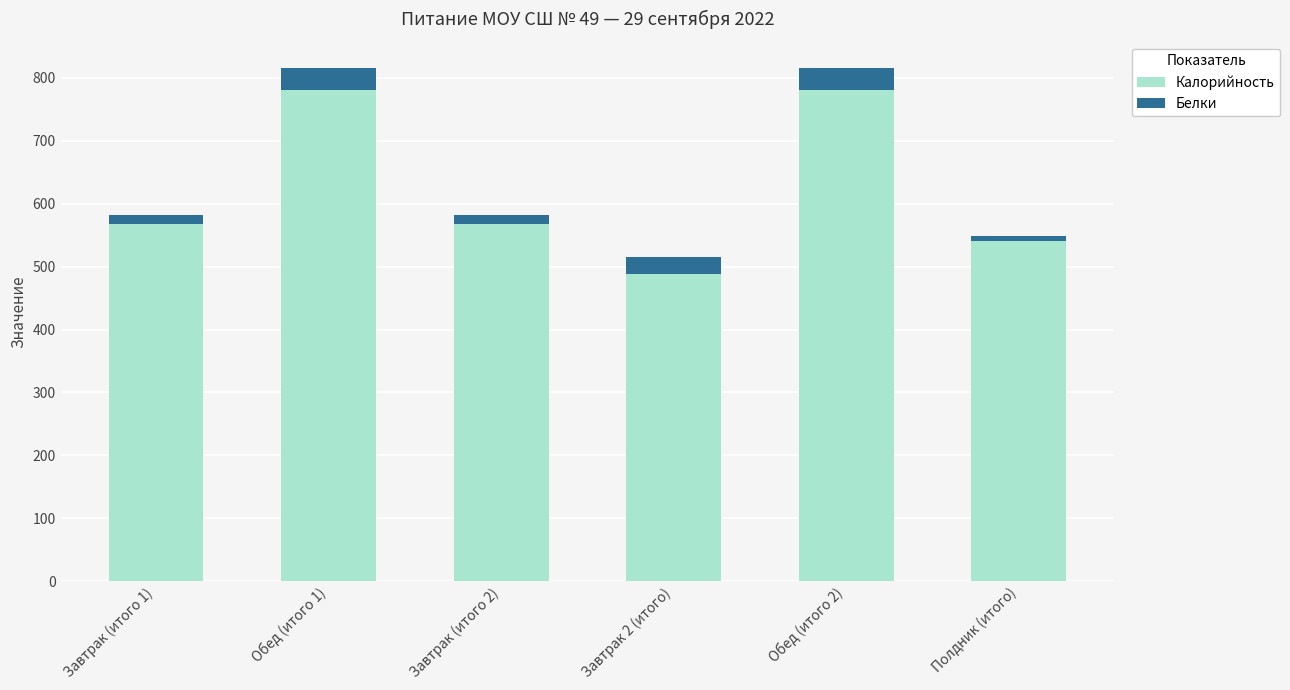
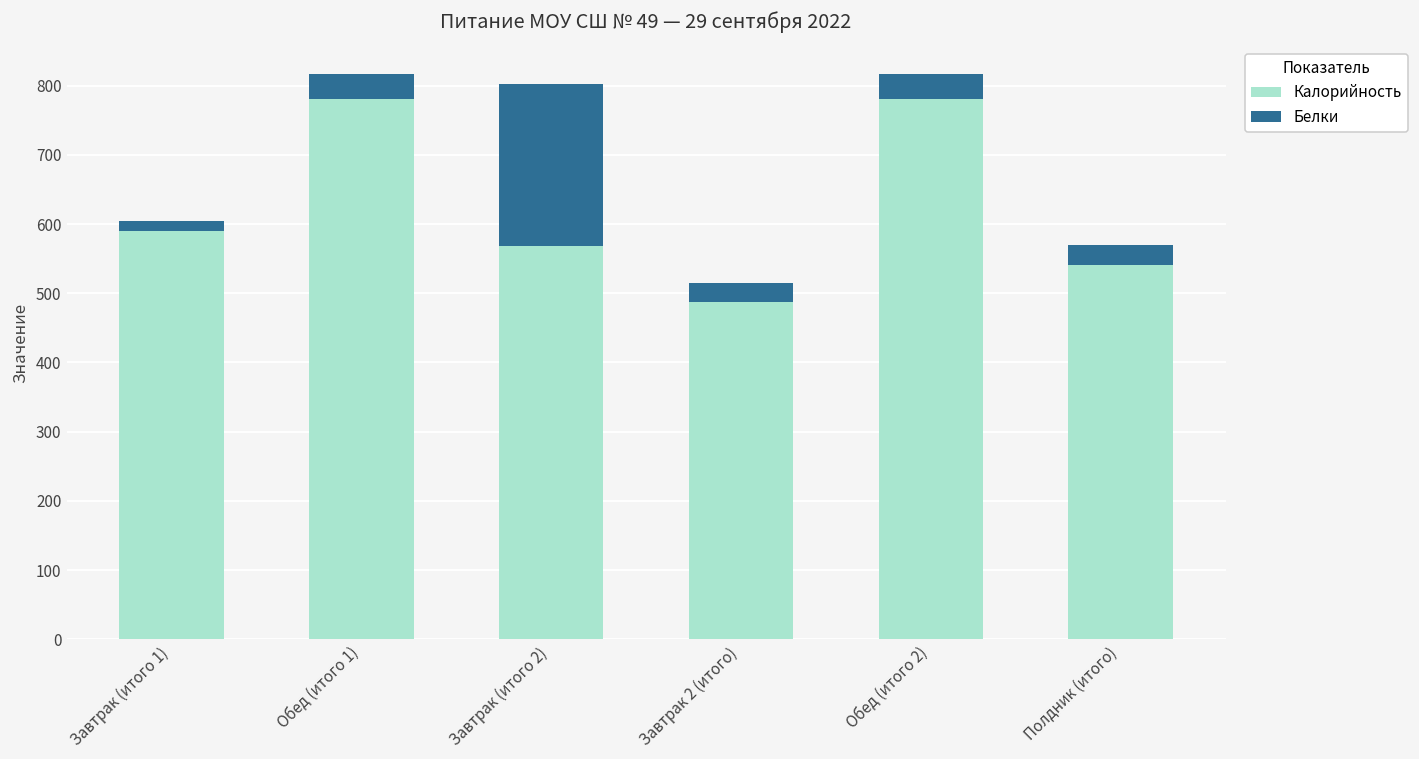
Калорийность, Завтрак (итого 1): 570 -> 590
Белки, Завтрак (итого 2): 10 -> 230
Белки, Полдник (итого): 10 -> 30
